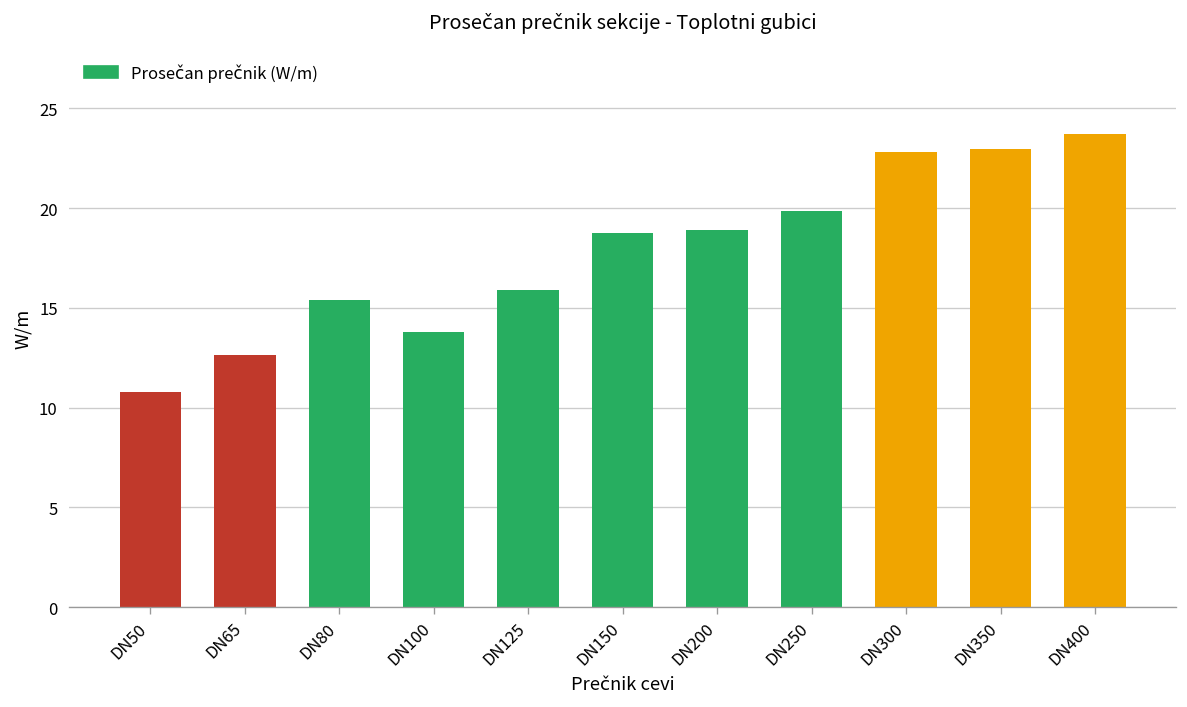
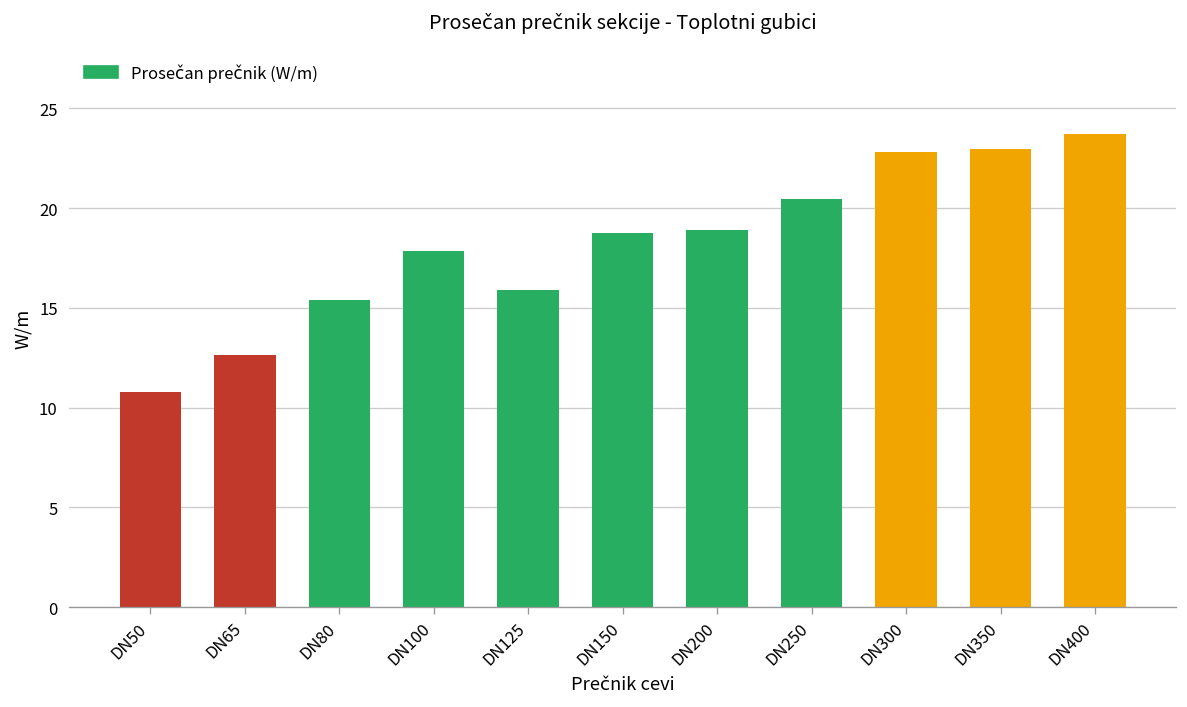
DN100: 13.8 -> 17.9
DN250: 19.8 -> 20.5
